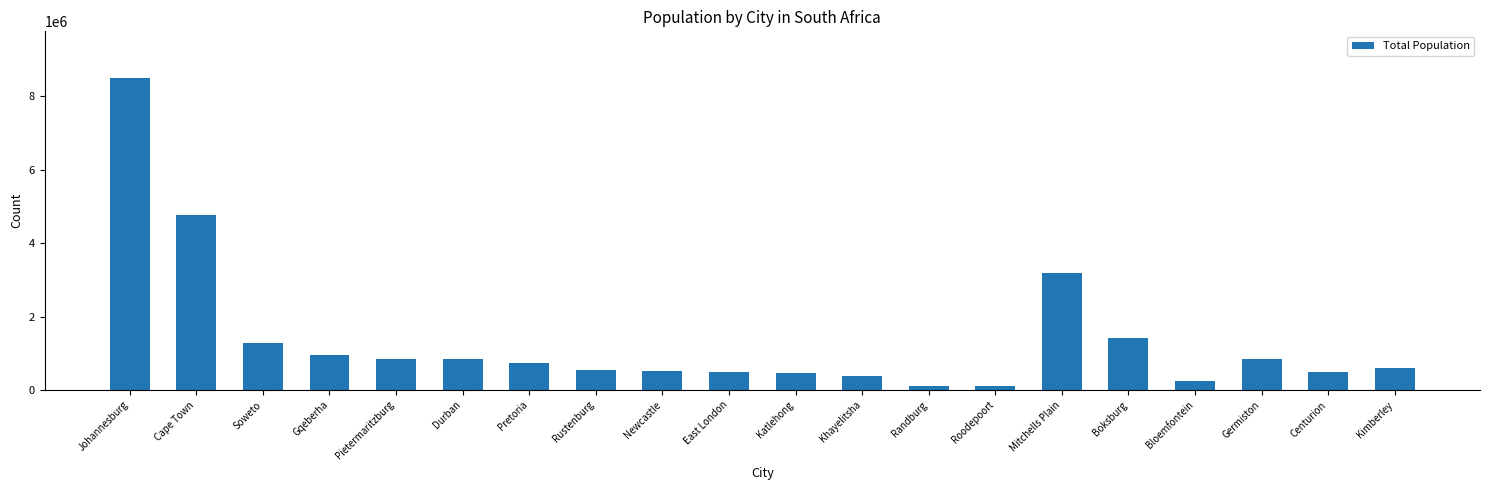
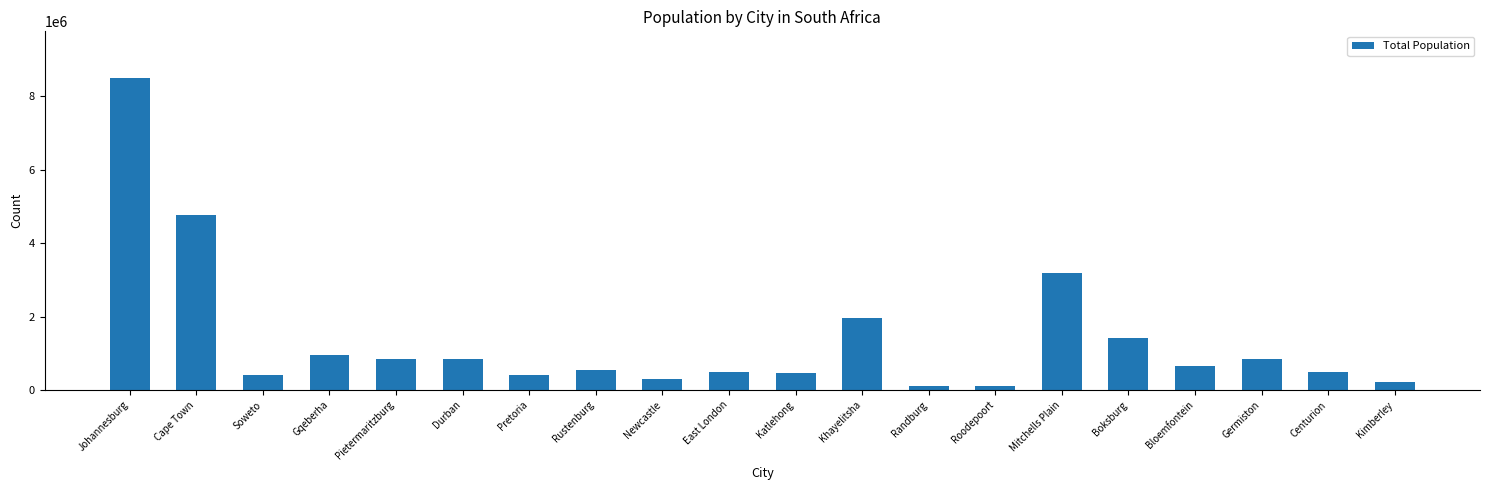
Soweto: 1300000 -> 400000
Pretoria: 700000 -> 400000
Newcastle: 500000 -> 300000
Khayelitsha: 400000 -> 2000000
Bloemfontein: 300000 -> 600000
Kimberley: 600000 -> 200000
